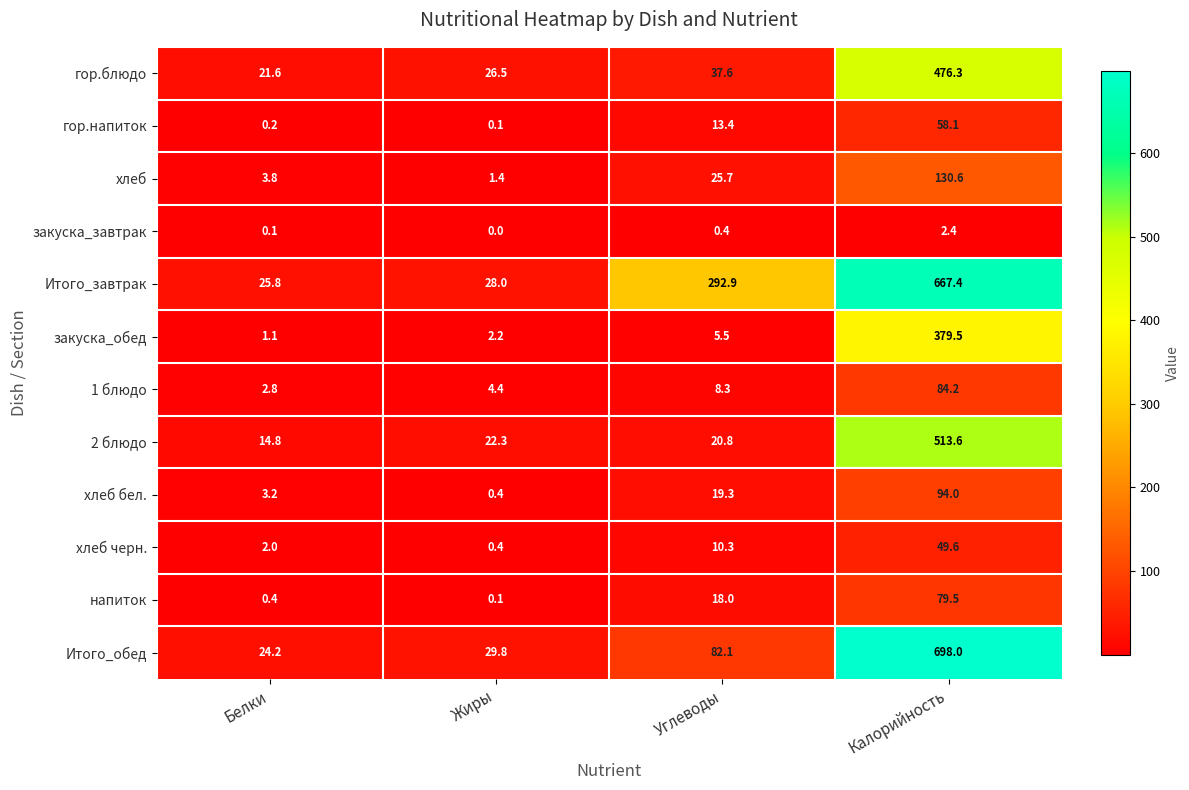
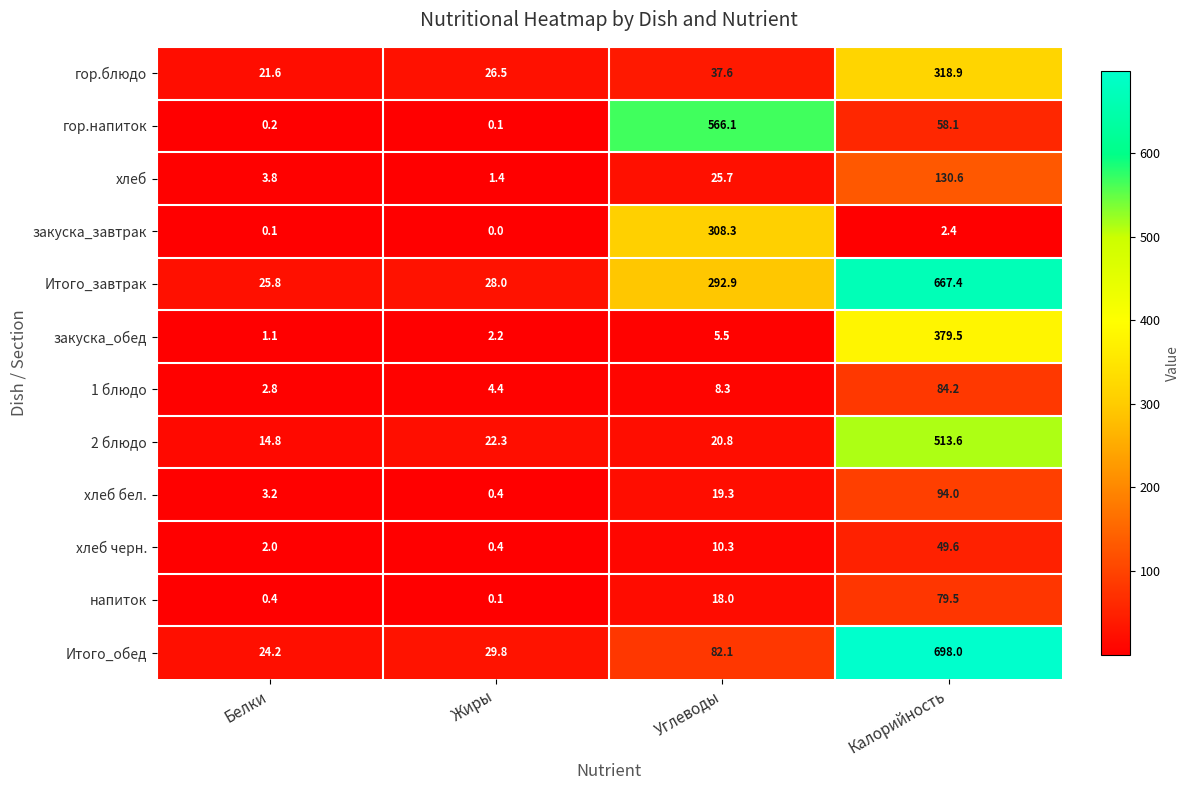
гор.блюдо, Калорийность: 476.3 -> 318.9
гор.напиток, Углеводы: 13.4 -> 566.1
закуска_завтрак, Углеводы: 0.4 -> 308.3
